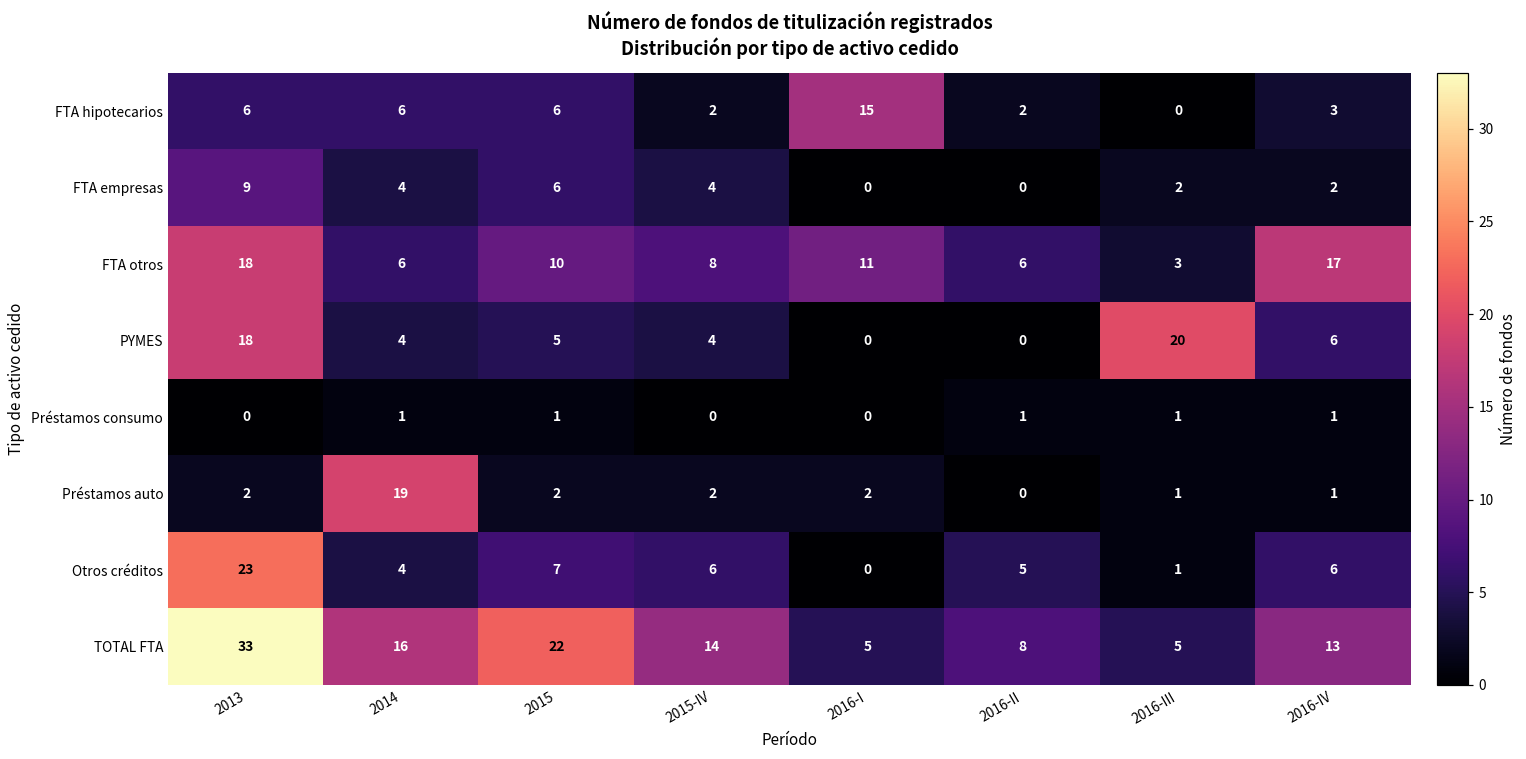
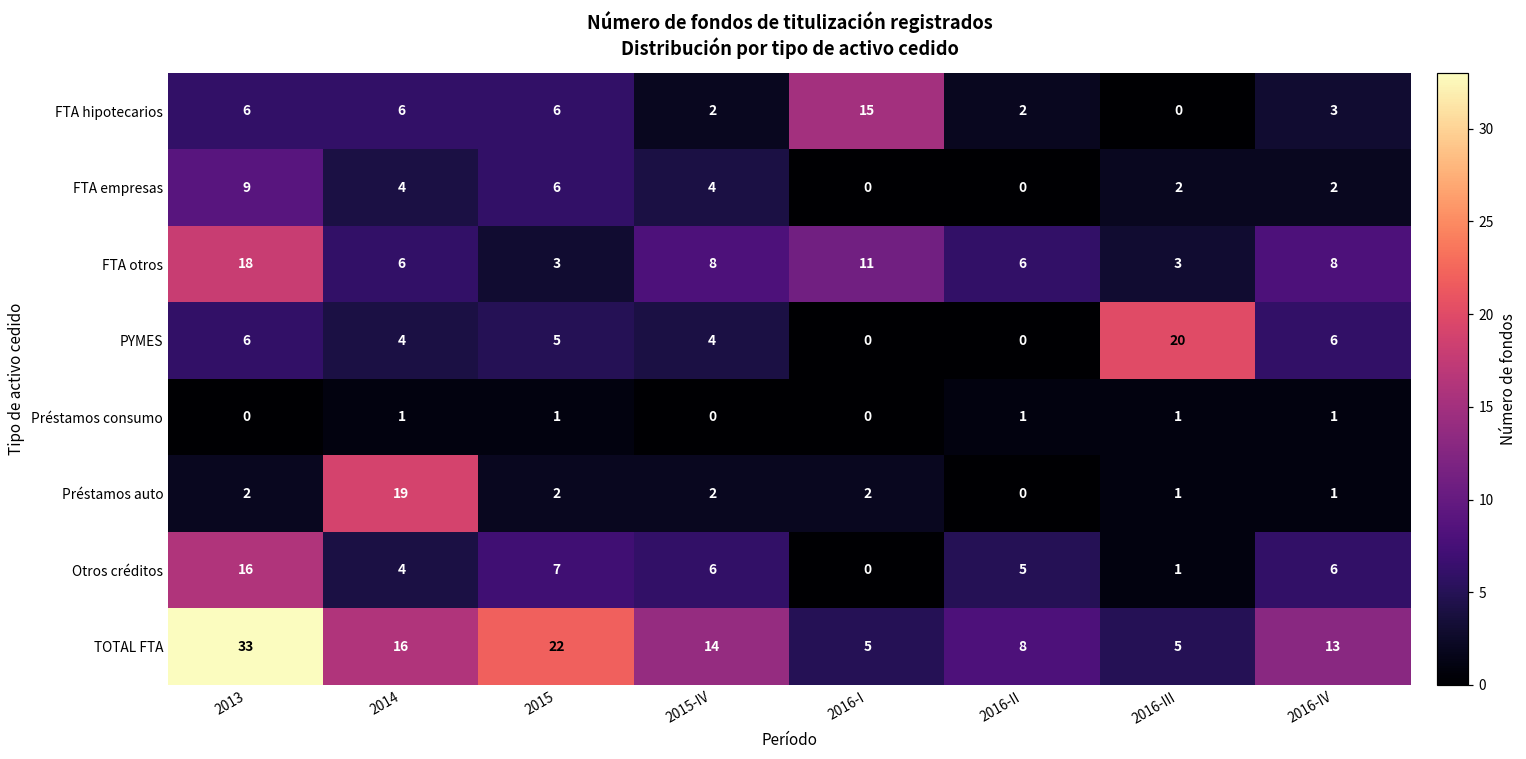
FTA otros, 2015: 10 -> 3
FTA otros, 2016-IV: 17 -> 8
PYMES, 2013: 18 -> 6
Otros créditos, 2013: 23 -> 16
